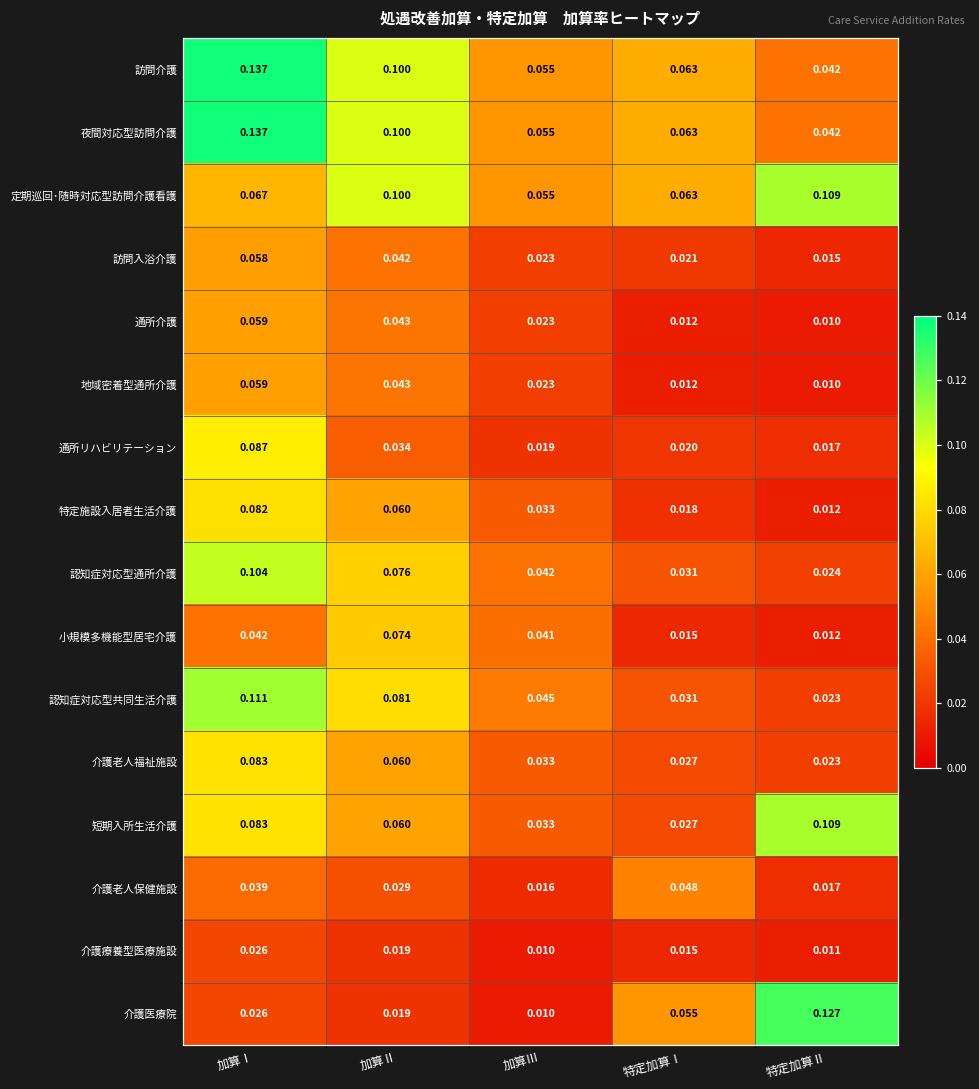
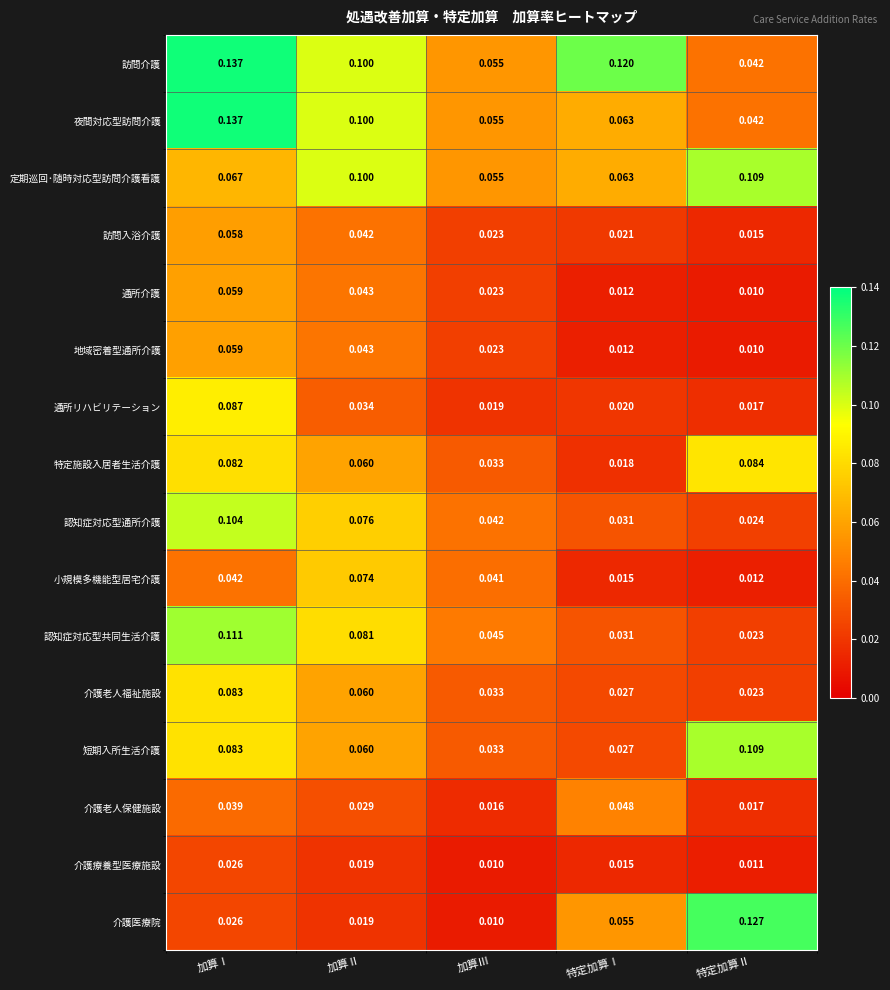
訪問介護, 特定加算Ⅰ: 0.063 -> 0.120
特定施設入居者生活介護, 特定加算Ⅱ: 0.012 -> 0.084
